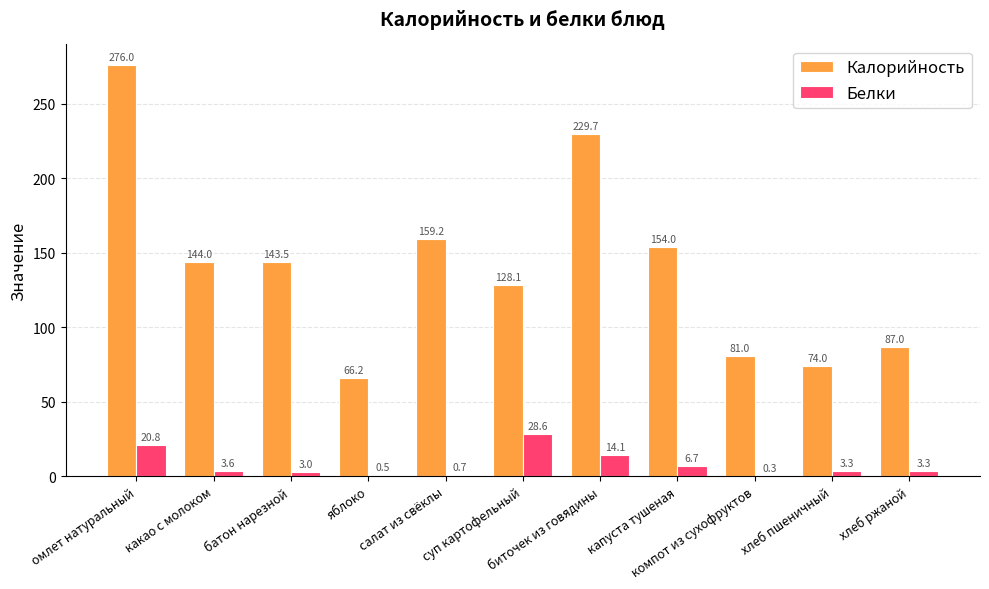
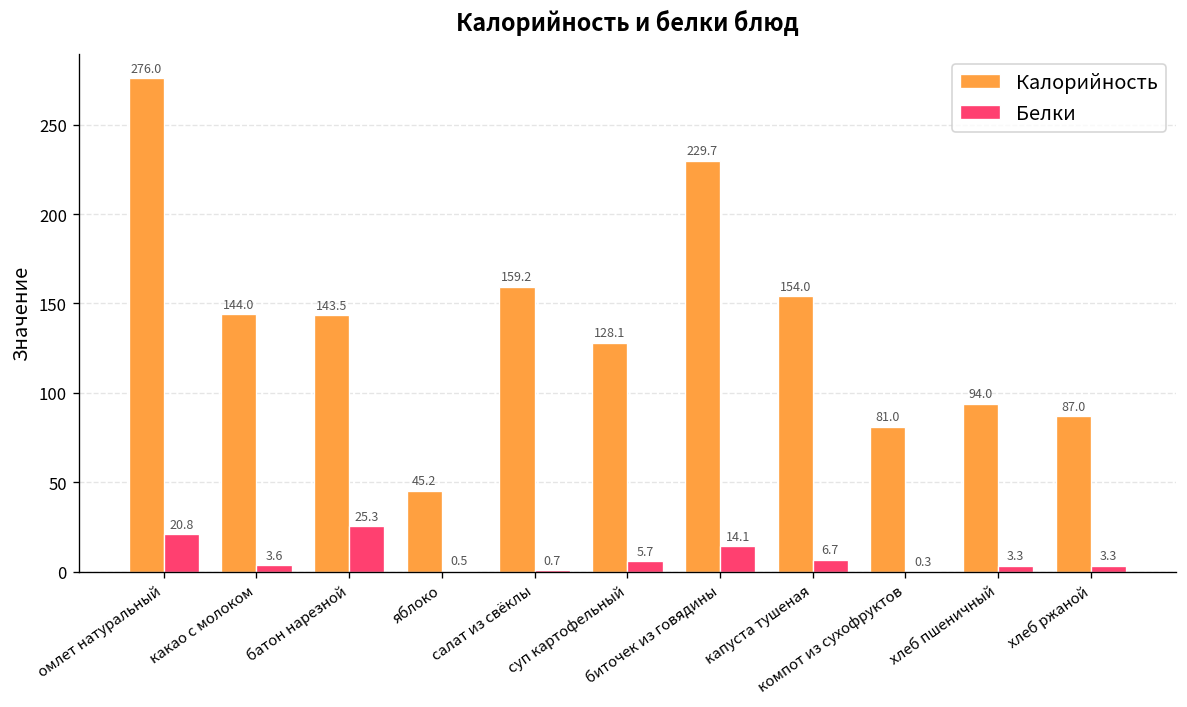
Белки, батон нарезной: 3.0 -> 25.3
Калорийность, яблоко: 66.2 -> 45.2
Белки, суп картофельный: 28.6 -> 5.7
Калорийность, хлеб пшеничный: 74.0 -> 94.0
